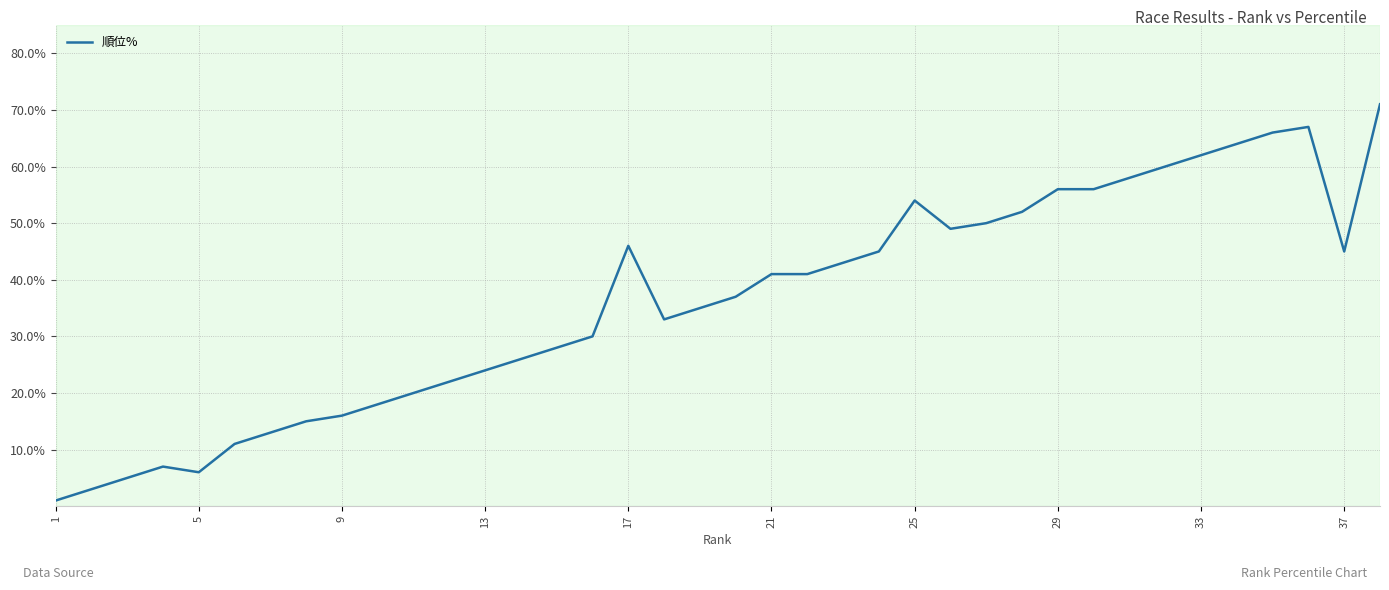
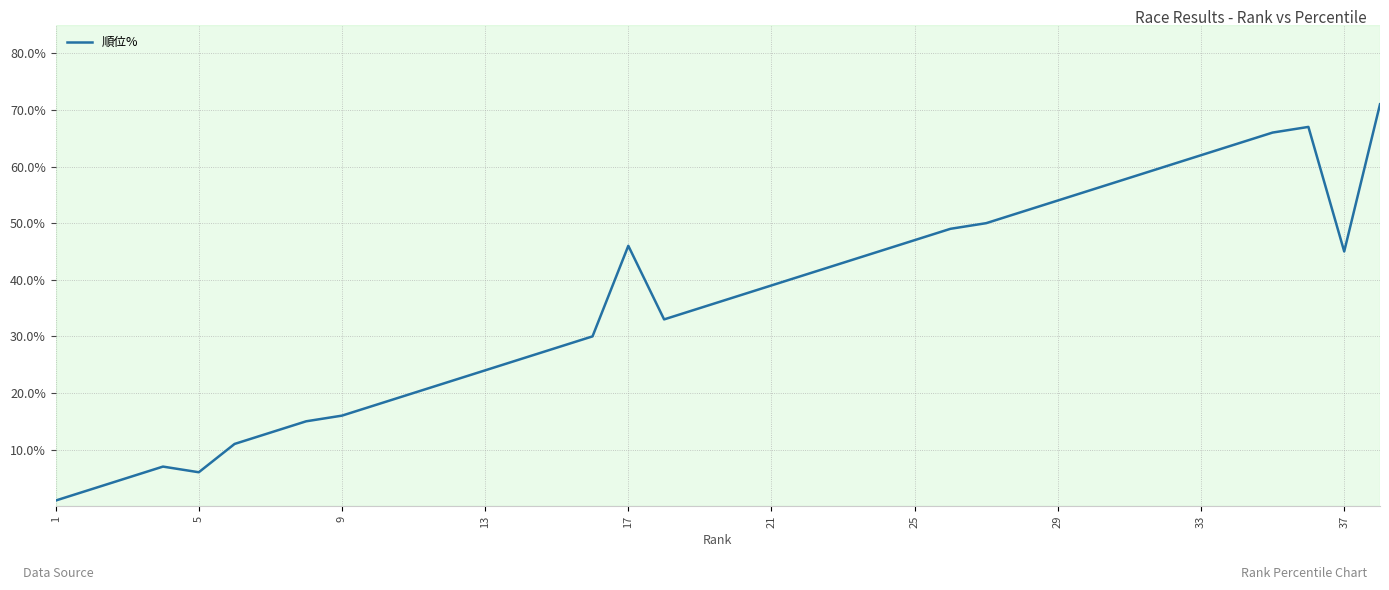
21: 41% -> 39%
25: 54% -> 47%
29: 56% -> 54%
